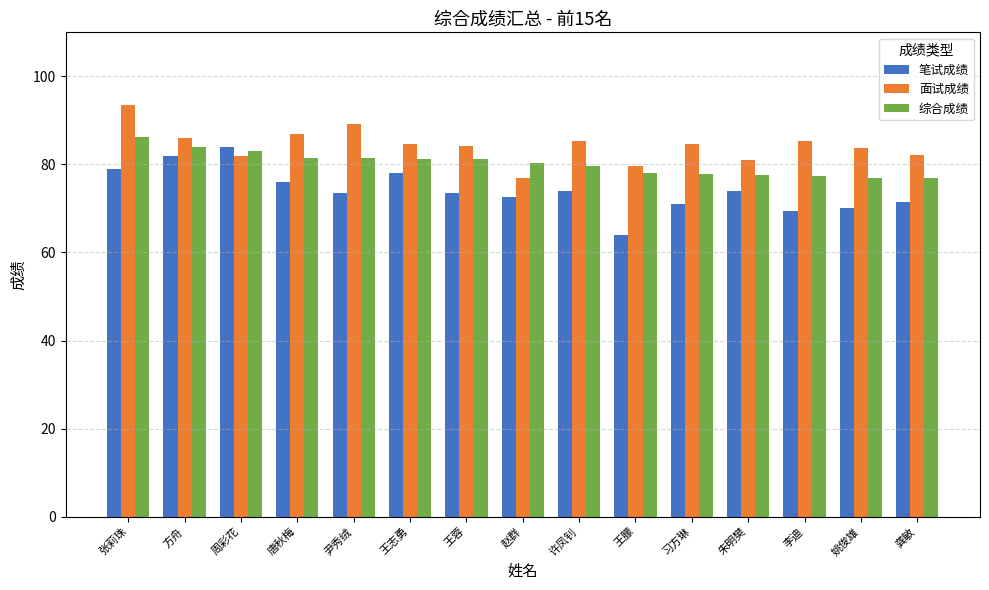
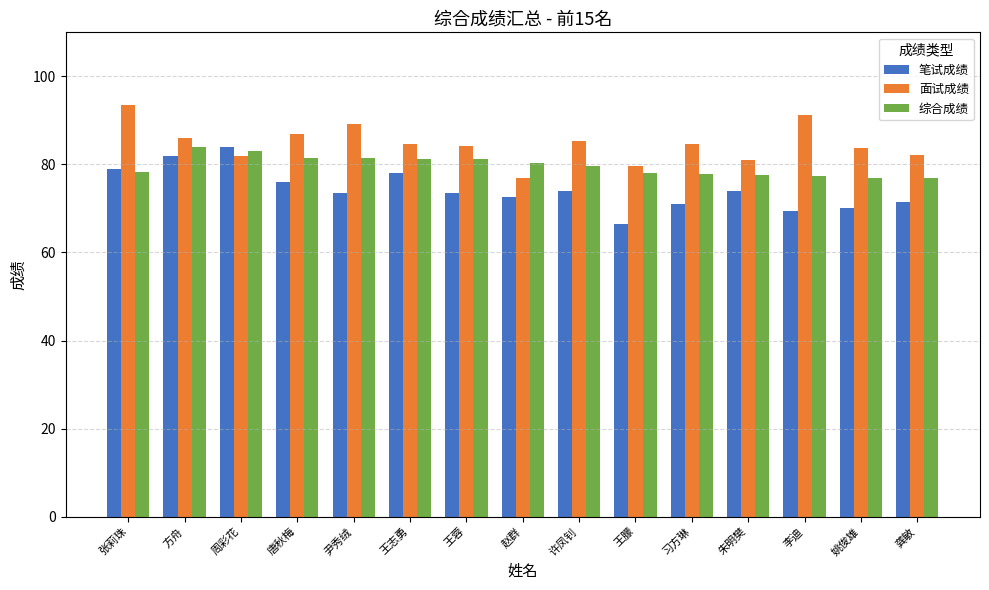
综合成绩, 张莉珠: 86 -> 78
笔试成绩, 王朦: 64 -> 67
面试成绩, 李迪: 85 -> 91
